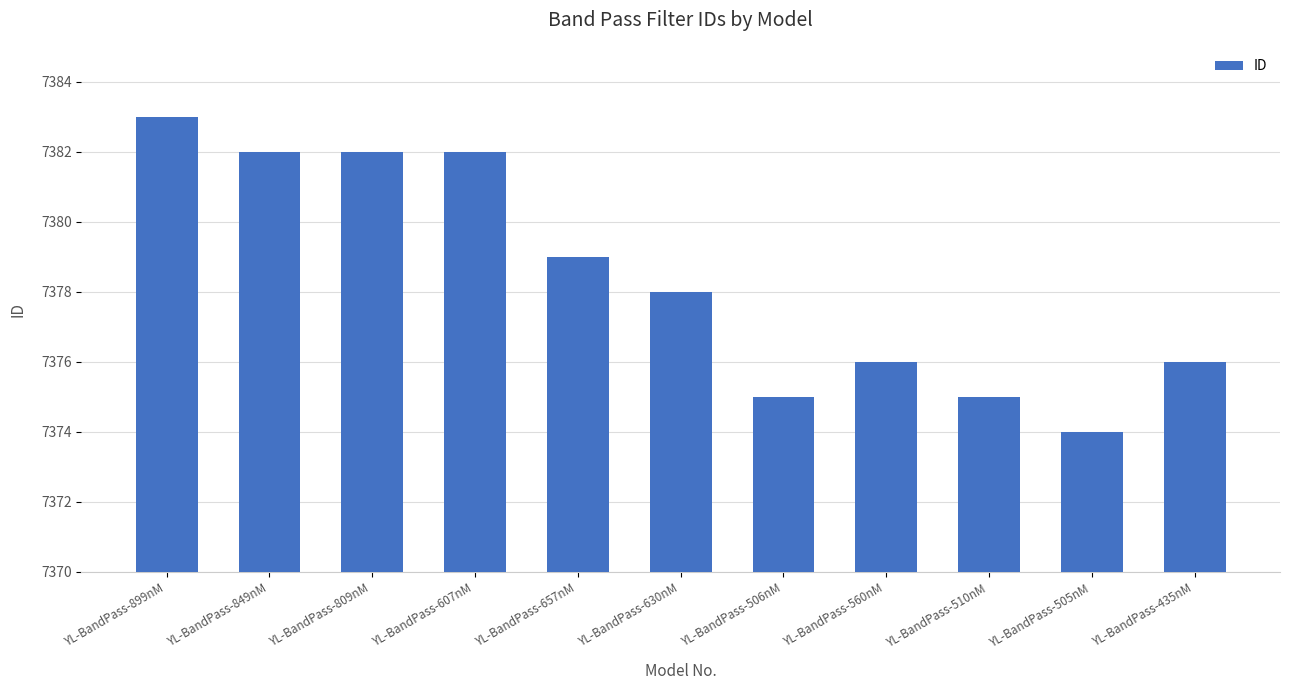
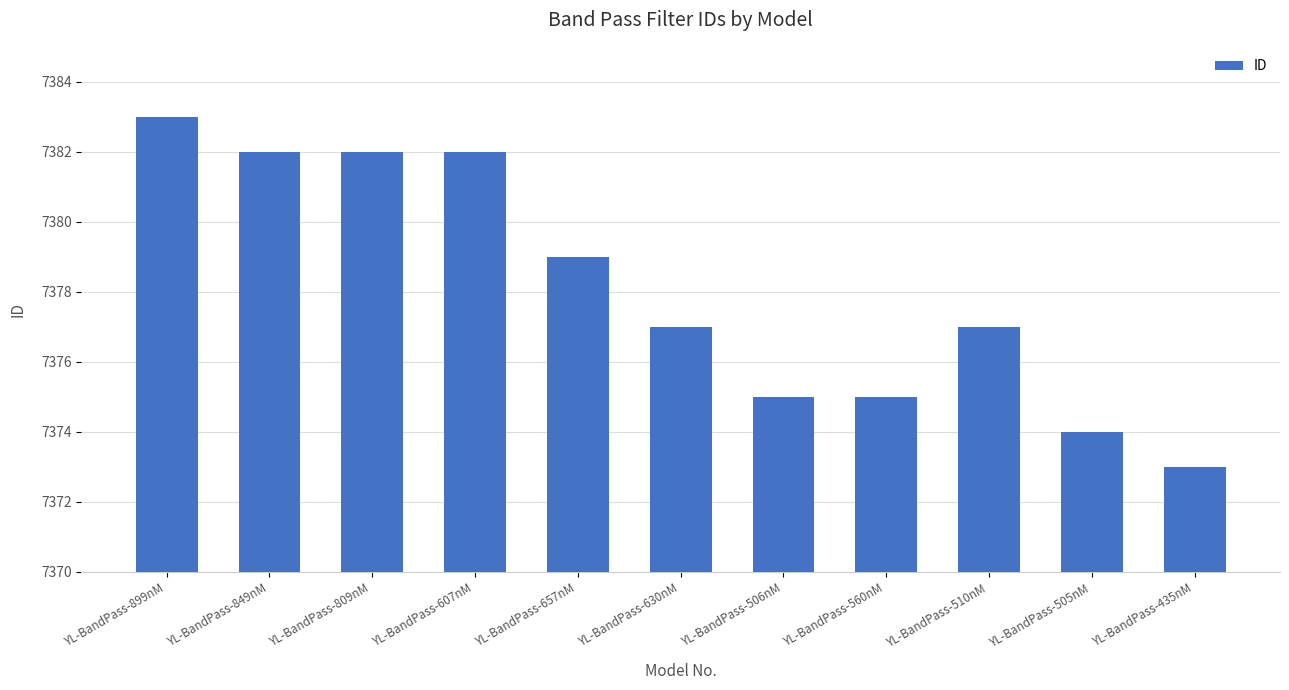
YL-BandPass-630nM: 7378 -> 7377
YL-BandPass-560nM: 7376 -> 7375
YL-BandPass-510nM: 7375 -> 7377
YL-BandPass-435nM: 7376 -> 7373
